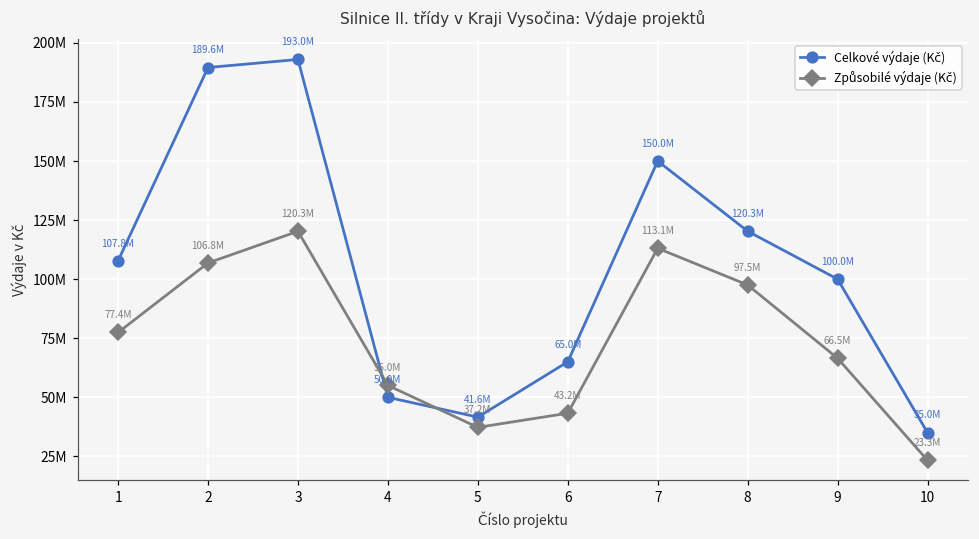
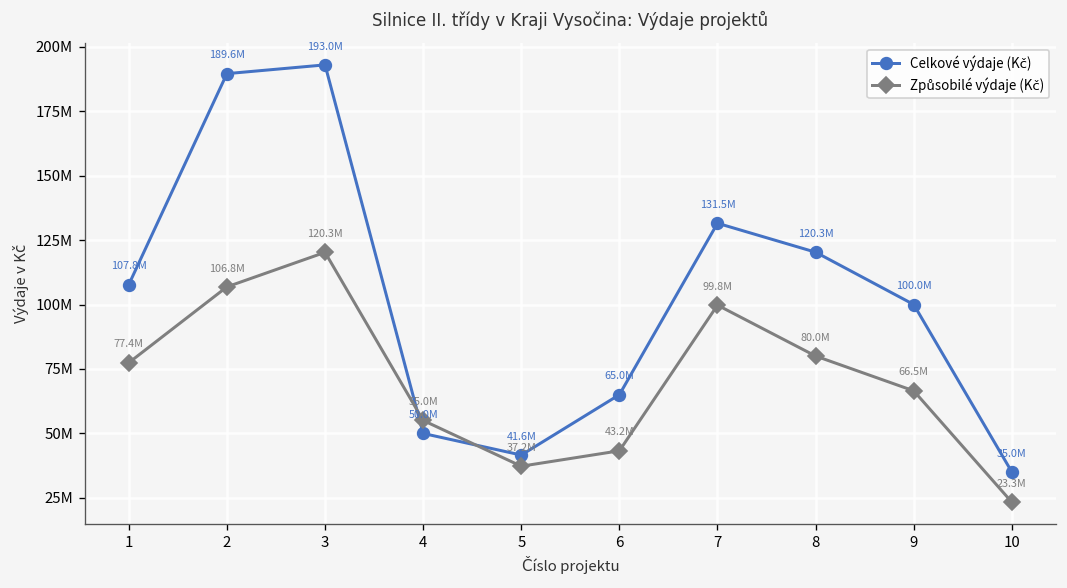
Celkové výdaje (Kč), 7: 150.0M -> 131.5M
Způsobilé výdaje (Kč), 7: 113.1M -> 99.8M
Způsobilé výdaje (Kč), 8: 97.5M -> 80.0M
